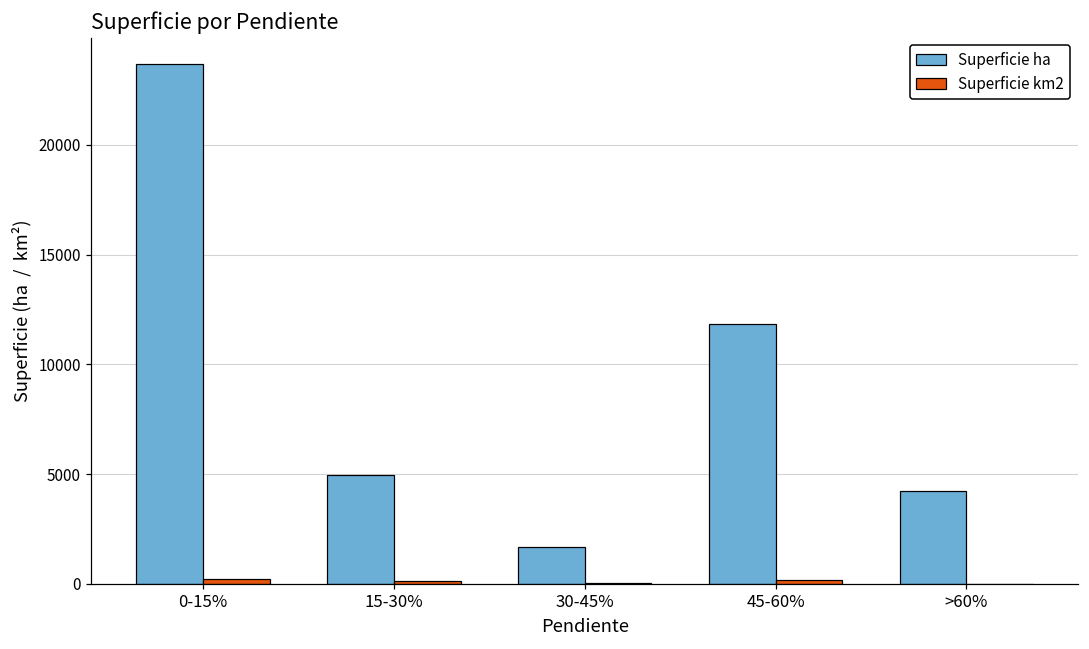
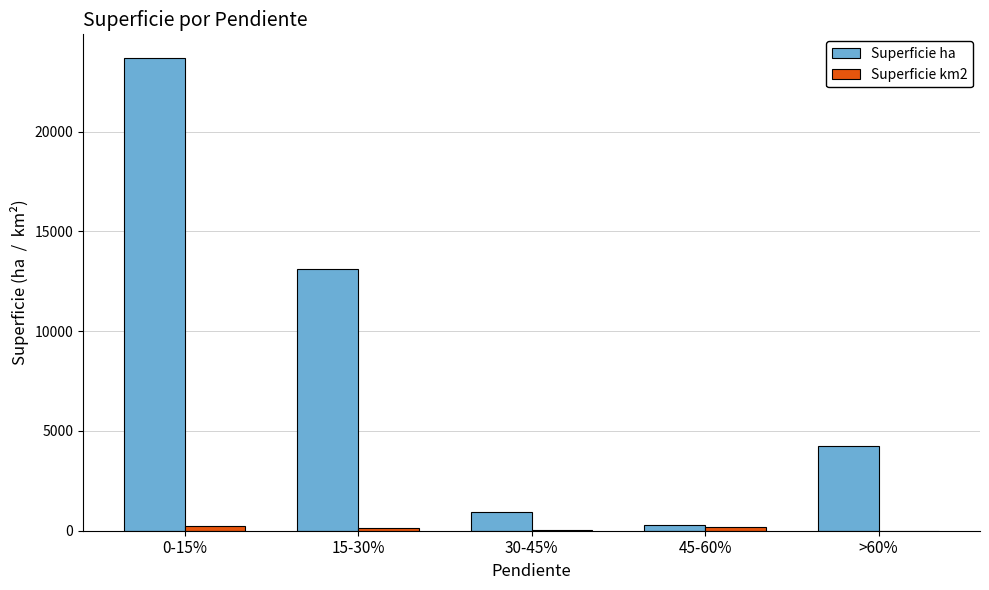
Superficie ha, 15-30%: 4900 -> 13100
Superficie ha, 30-45%: 1700 -> 900
Superficie ha, 45-60%: 11800 -> 300
